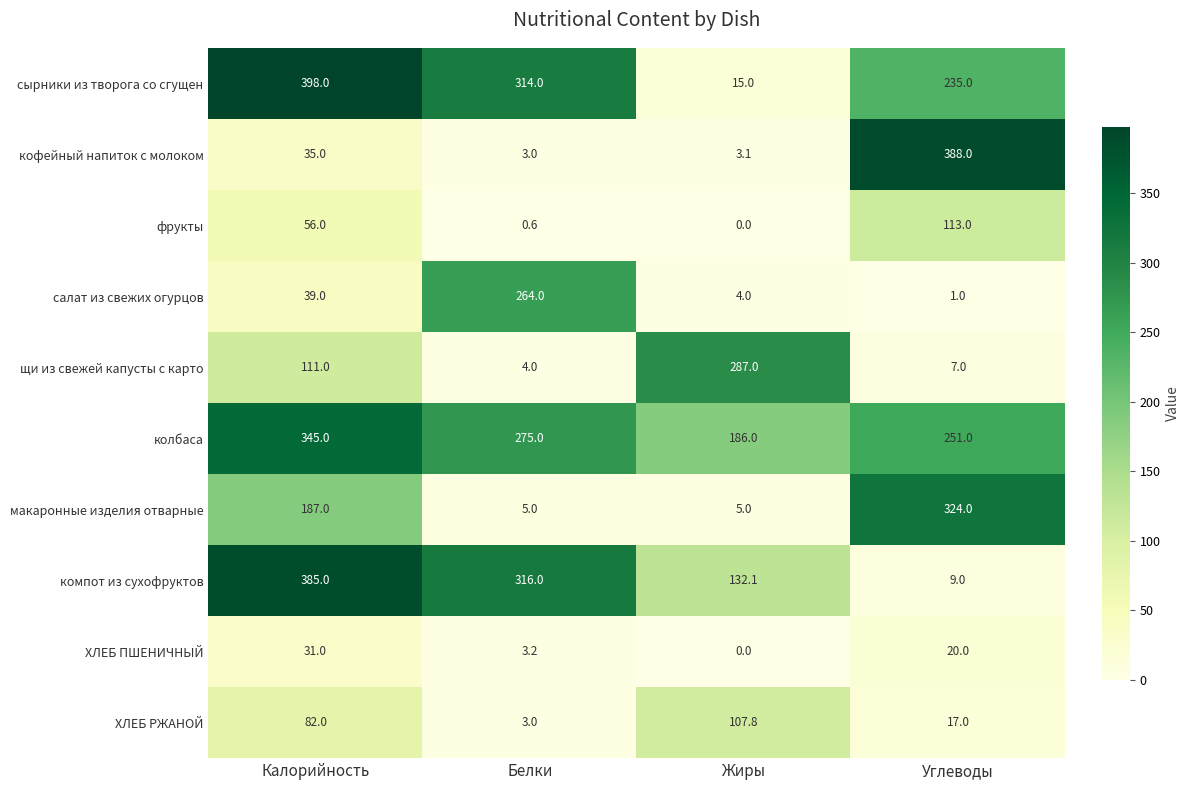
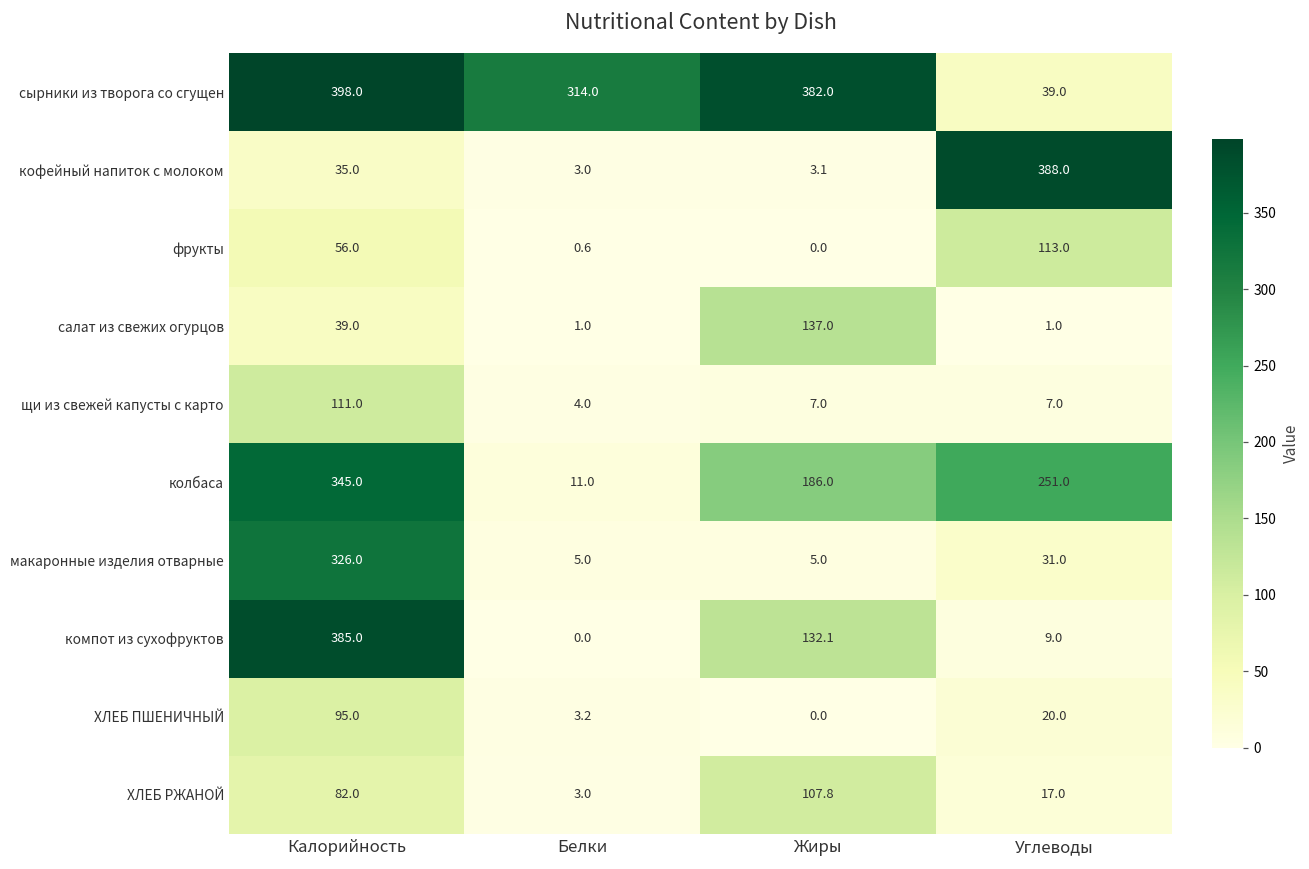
сырники из творога со сгущен, Жиры: 15.0 -> 382.0
сырники из творога со сгущен, Углеводы: 235.0 -> 39.0
салат из свежих огурцов, Белки: 264.0 -> 1.0
салат из свежих огурцов, Жиры: 4.0 -> 137.0
щи из свежей капусты с карто, Жиры: 287.0 -> 7.0
колбаса, Белки: 275.0 -> 11.0
макаронные изделия отварные, Калорийность: 187.0 -> 326.0
макаронные изделия отварные, Углеводы: 324.0 -> 31.0
компот из сухофруктов, Белки: 316.0 -> 0.0
ХЛЕБ ПШЕНИЧНЫЙ, Калорийность: 31.0 -> 95.0
